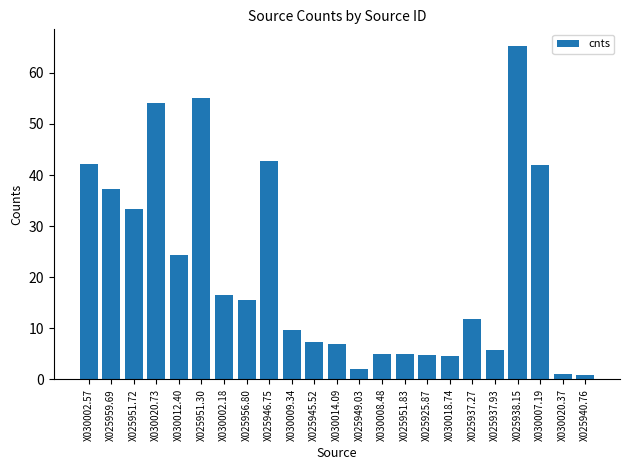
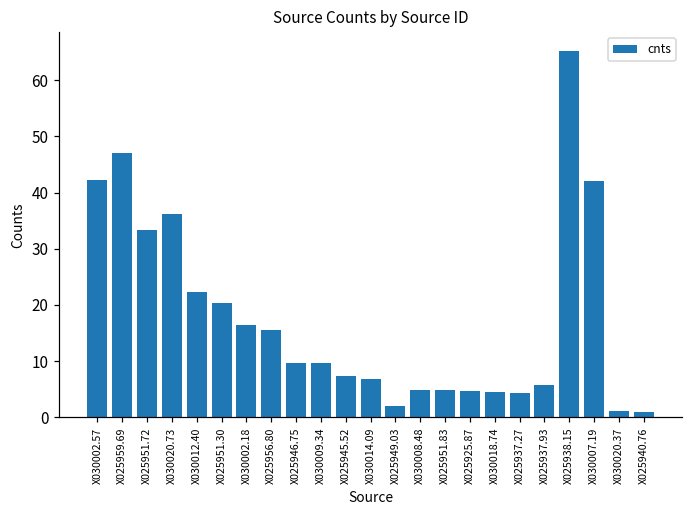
X025959.69: 37 -> 47
X030020.73: 54 -> 36
X030012.40: 24 -> 22
X025951.30: 55 -> 20
X025946.75: 43 -> 10
X025937.27: 12 -> 4
